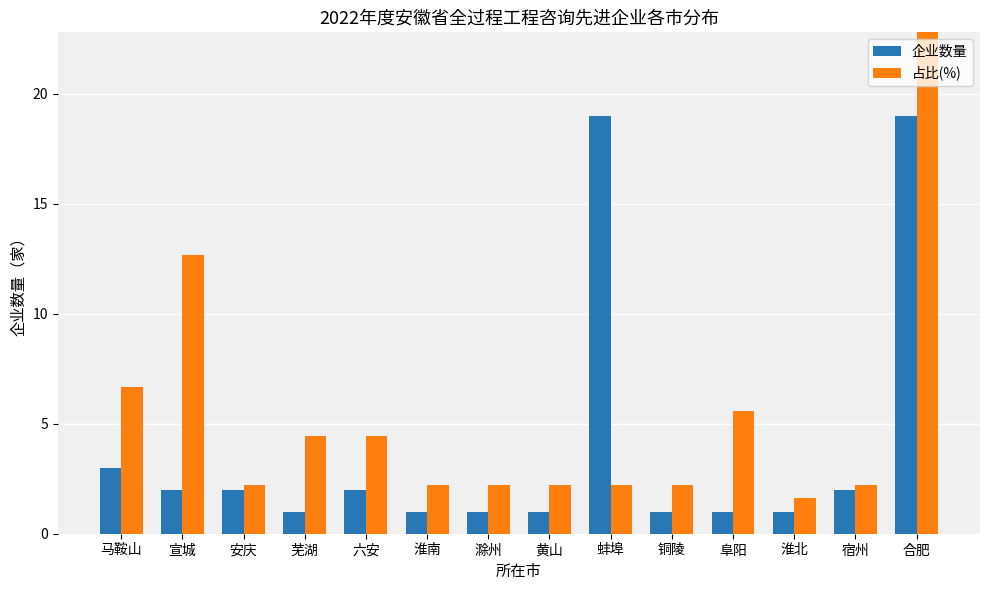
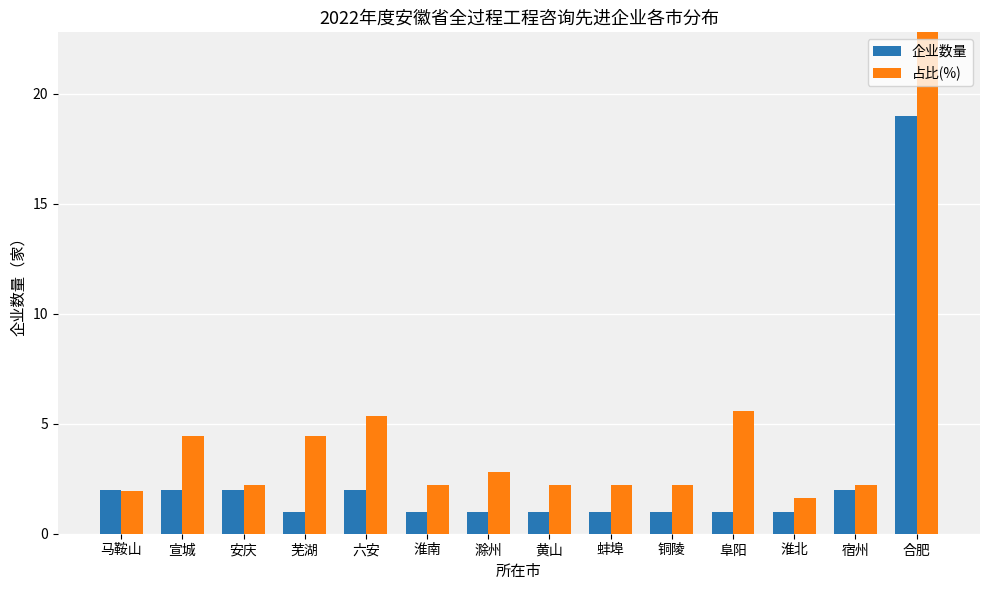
企业数量, 马鞍山: 3 -> 2
占比(%), 马鞍山: 6.7 -> 1.9
占比(%), 宣城: 12.7 -> 4.4
占比(%), 六安: 4.4 -> 5.3
占比(%), 滁州: 2.2 -> 2.8
企业数量, 蚌埠: 19 -> 1
